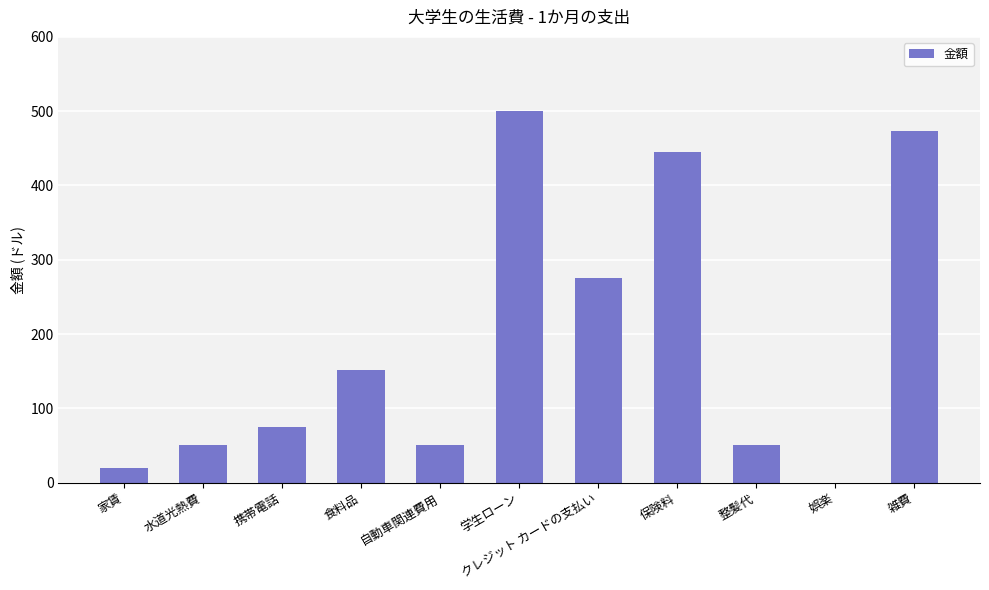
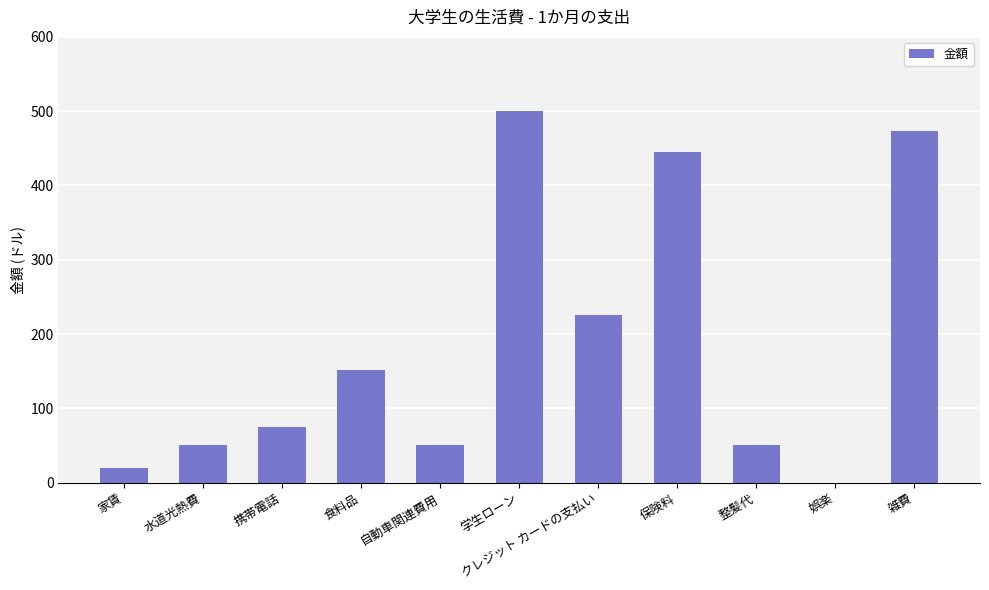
クレジット カードの支払い: 280 -> 230
